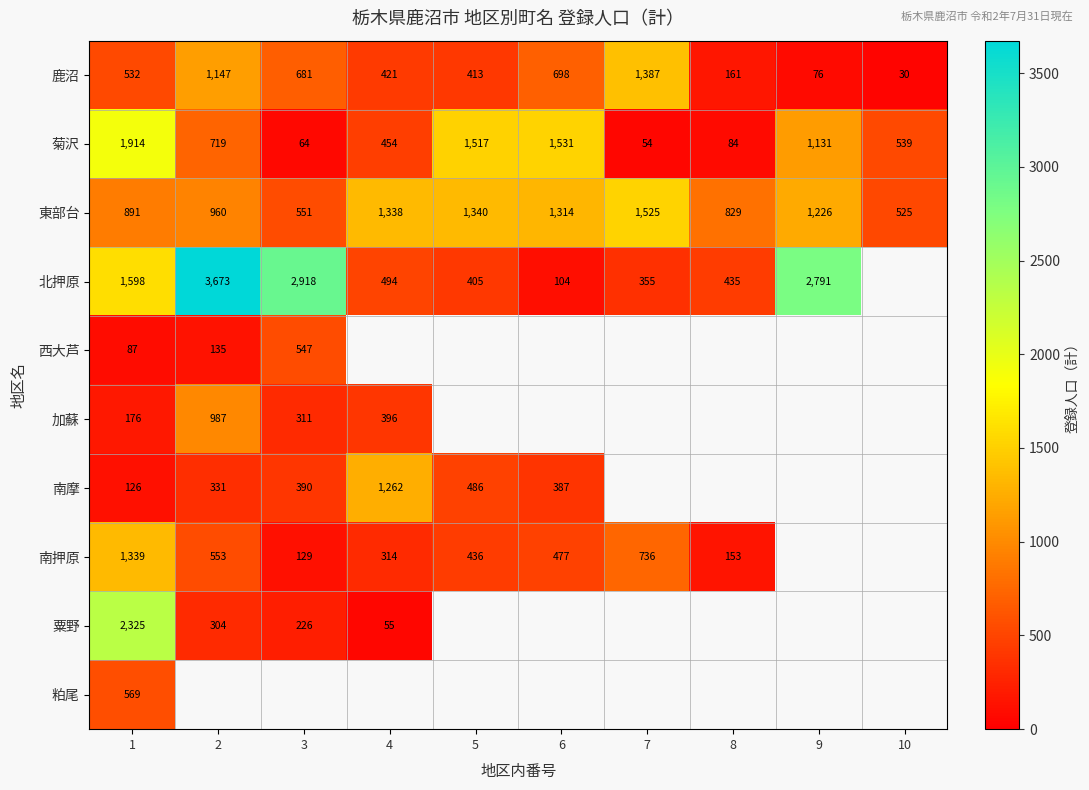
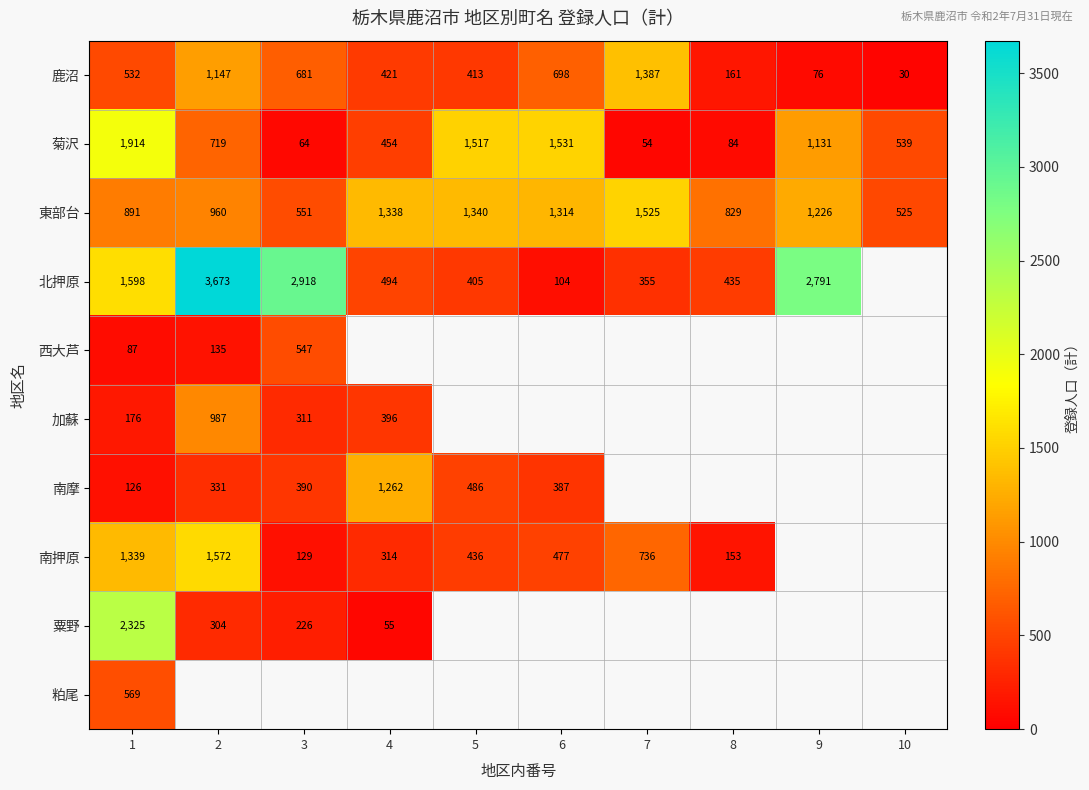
南押原, 2: 553 -> 1,572
